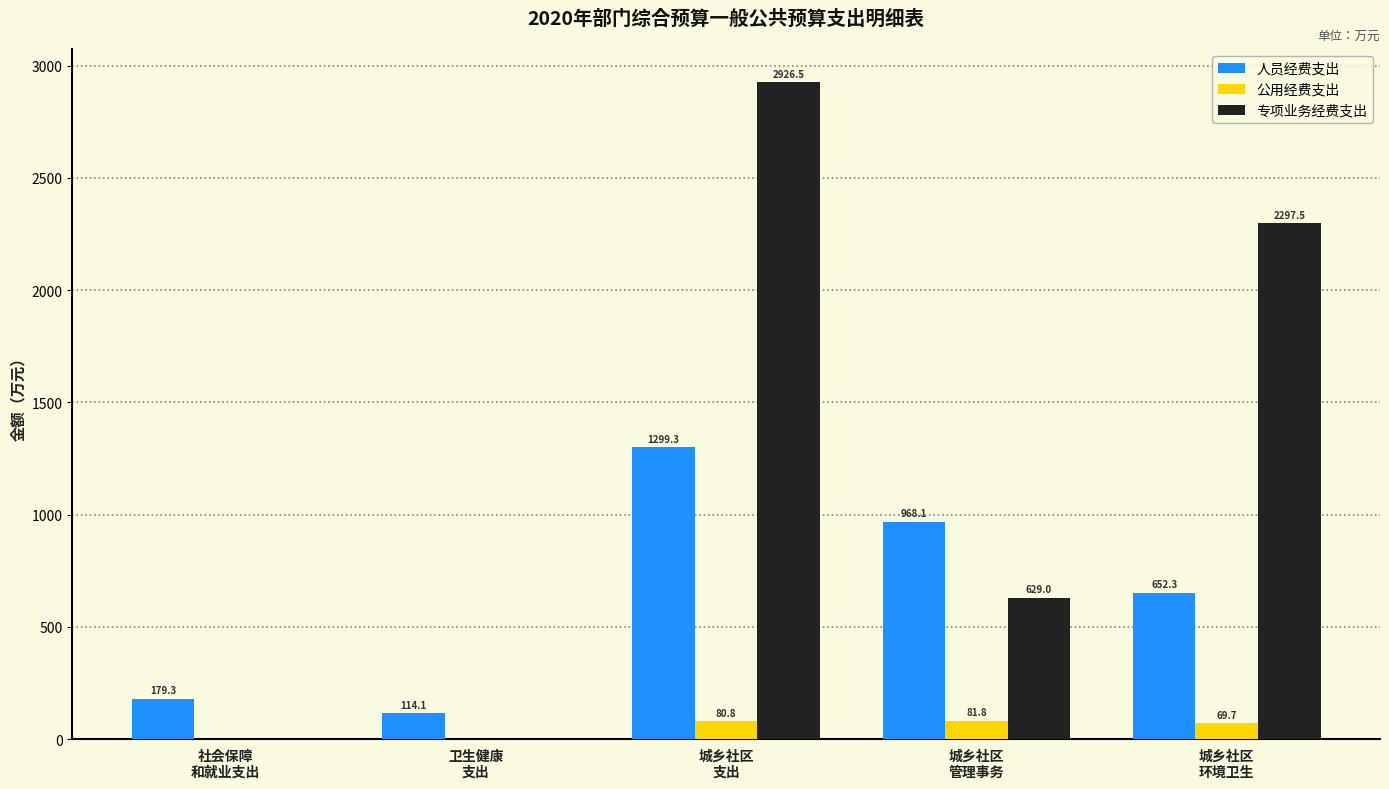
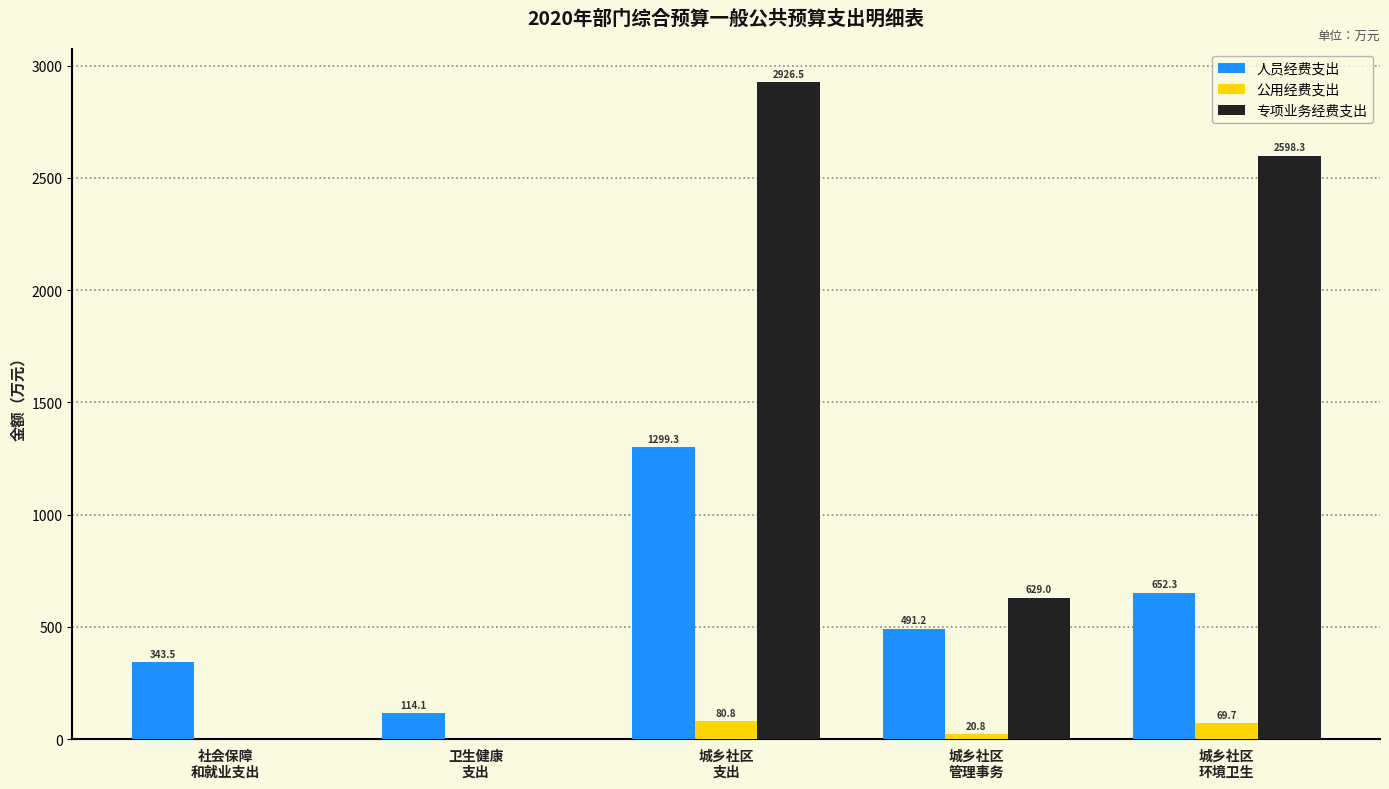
人员经费支出, 社会保障 和就业支出: 179.3 -> 343.5
人员经费支出, 城乡社区 管理事务: 968.1 -> 491.2
公用经费支出, 城乡社区 管理事务: 81.8 -> 20.8
专项业务经费支出, 城乡社区 环境卫生: 2297.5 -> 2598.3
